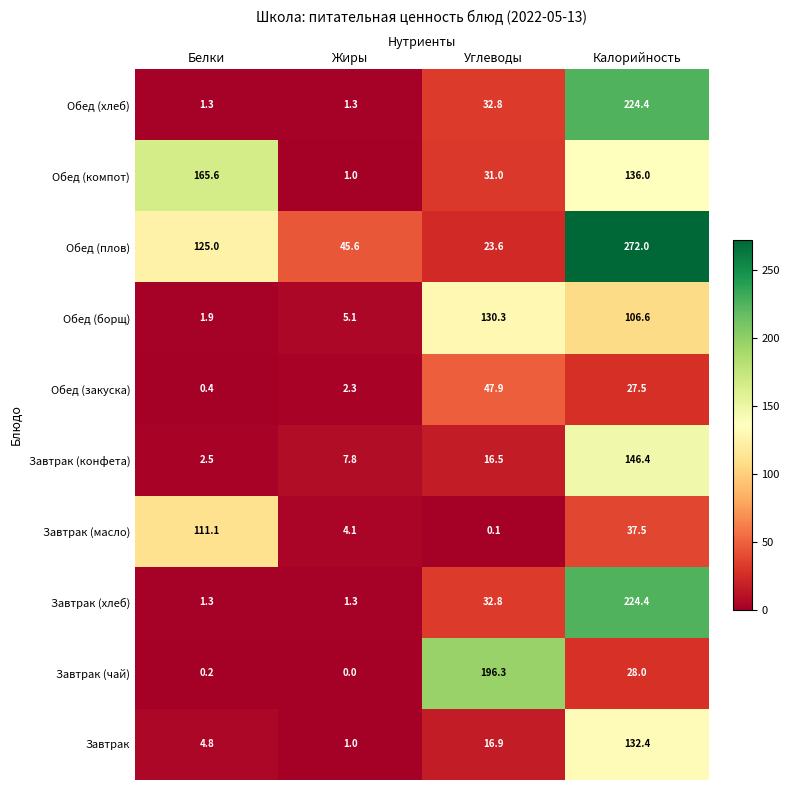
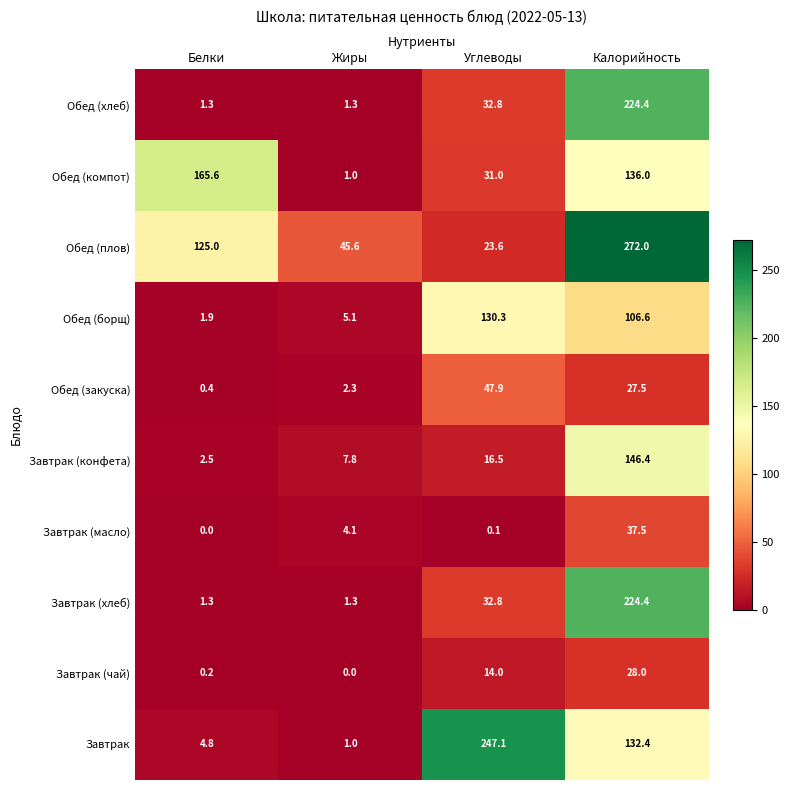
Завтрак (масло), Белки: 111.1 -> 0.0
Завтрак (чай), Углеводы: 196.3 -> 14.0
Завтрак, Углеводы: 16.9 -> 247.1
